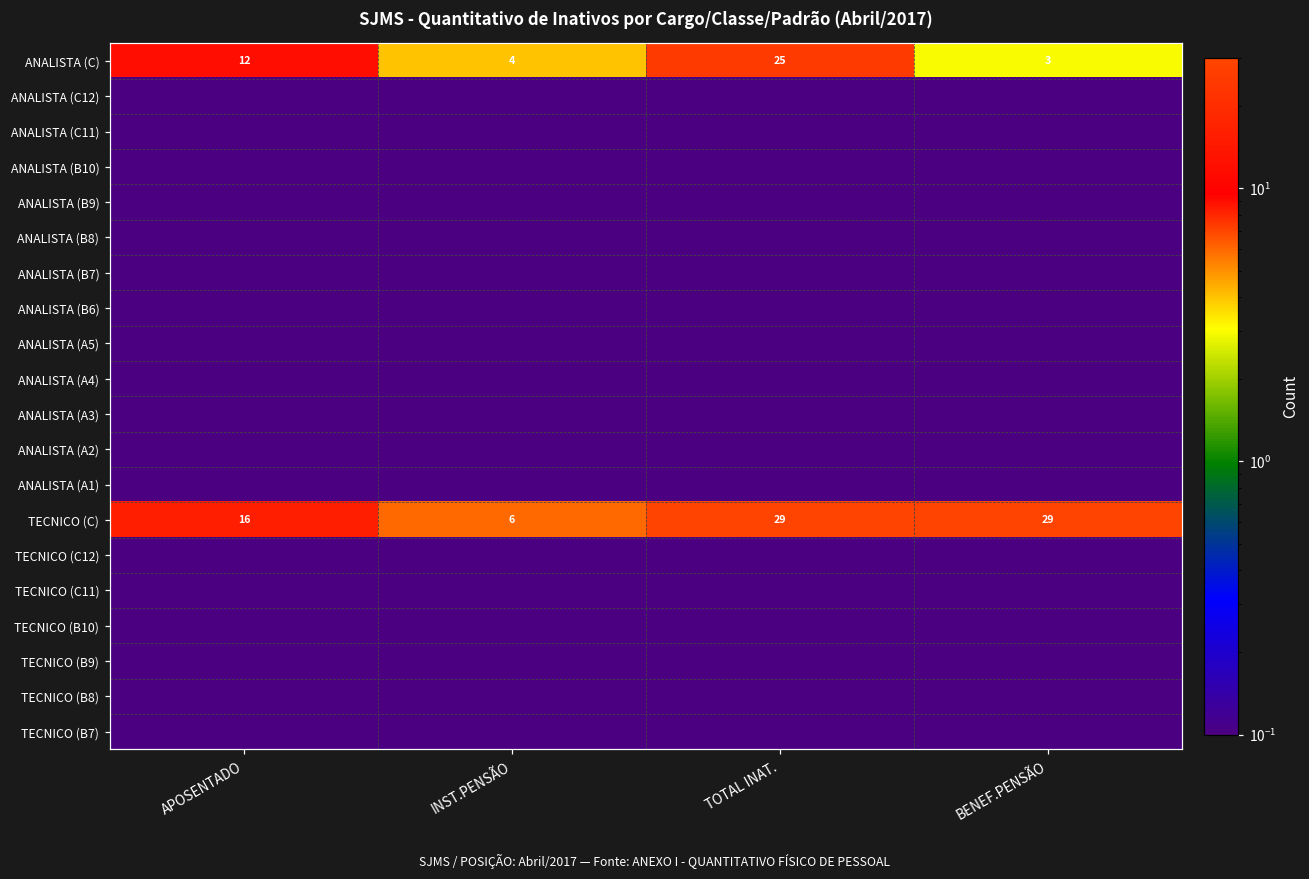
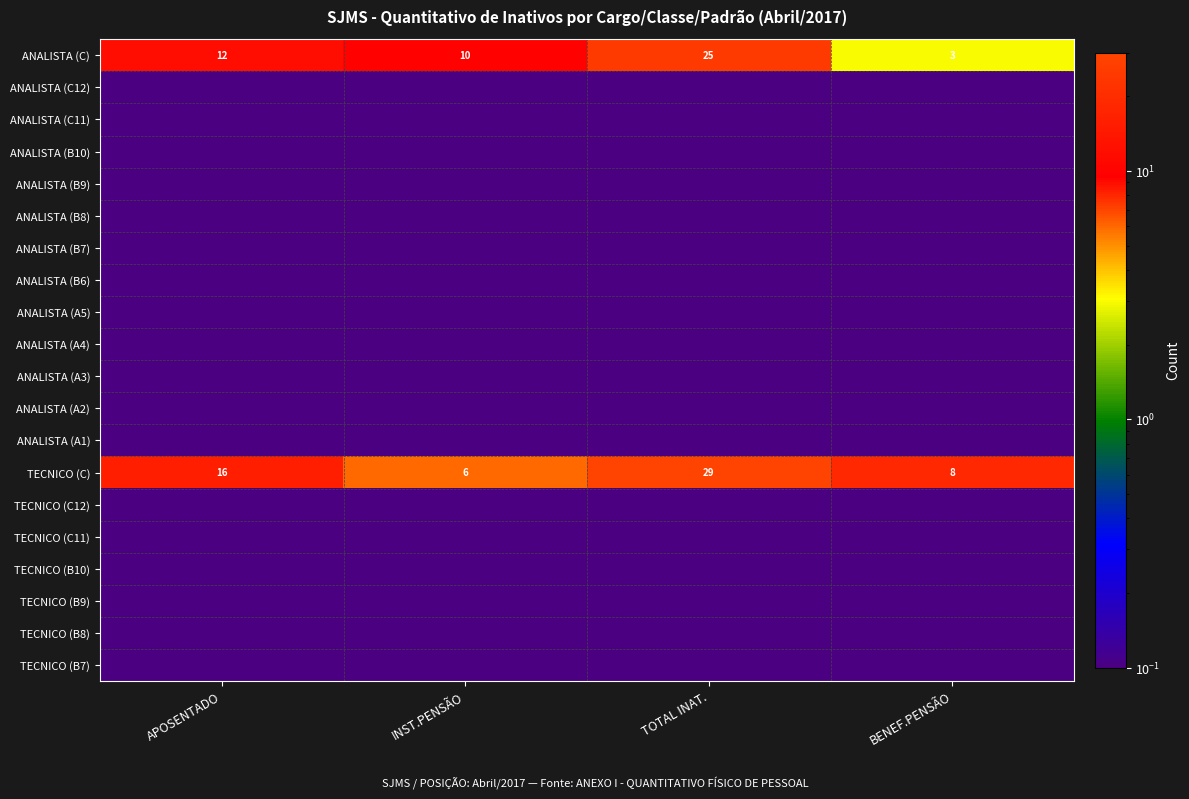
ANALISTA (C), INST.PENSÃO: 4 -> 10
TECNICO (C), BENEF.PENSÃO: 29 -> 8
